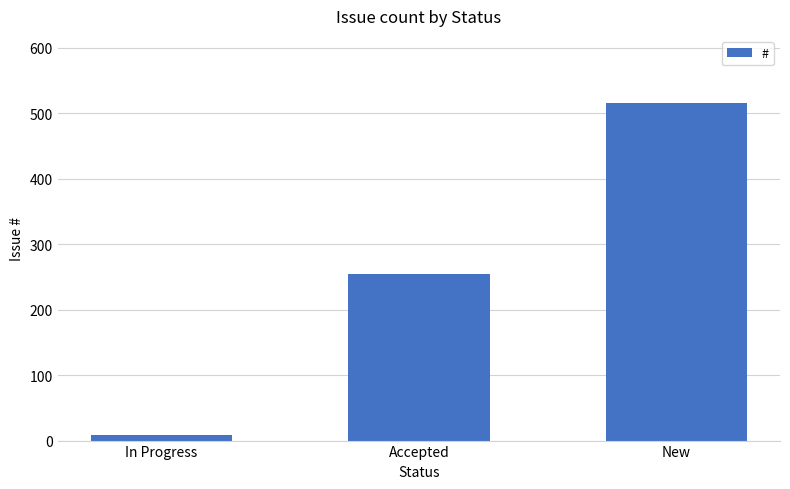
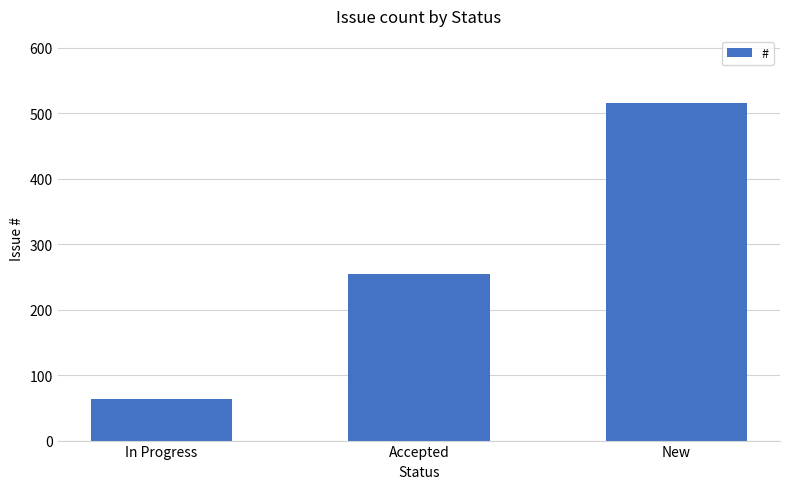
In Progress: 10 -> 60
